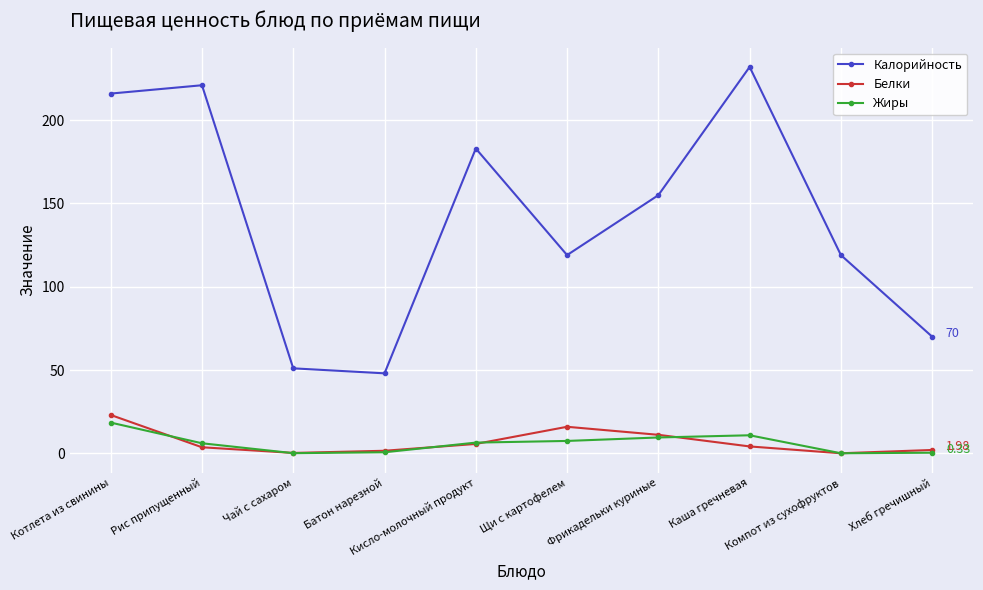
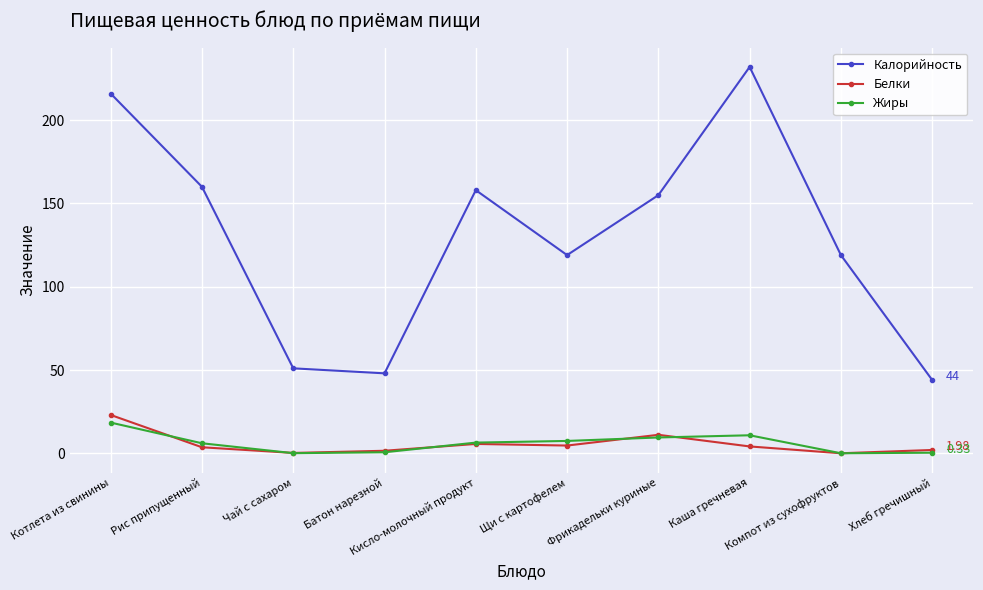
Калорийность, Рис припущенный: 221 -> 160
Калорийность, Кисло-молочный продукт: 183 -> 158
Белки, Щи с картофелем: 16 -> 5
Калорийность, Хлеб гречишный: 70 -> 44
